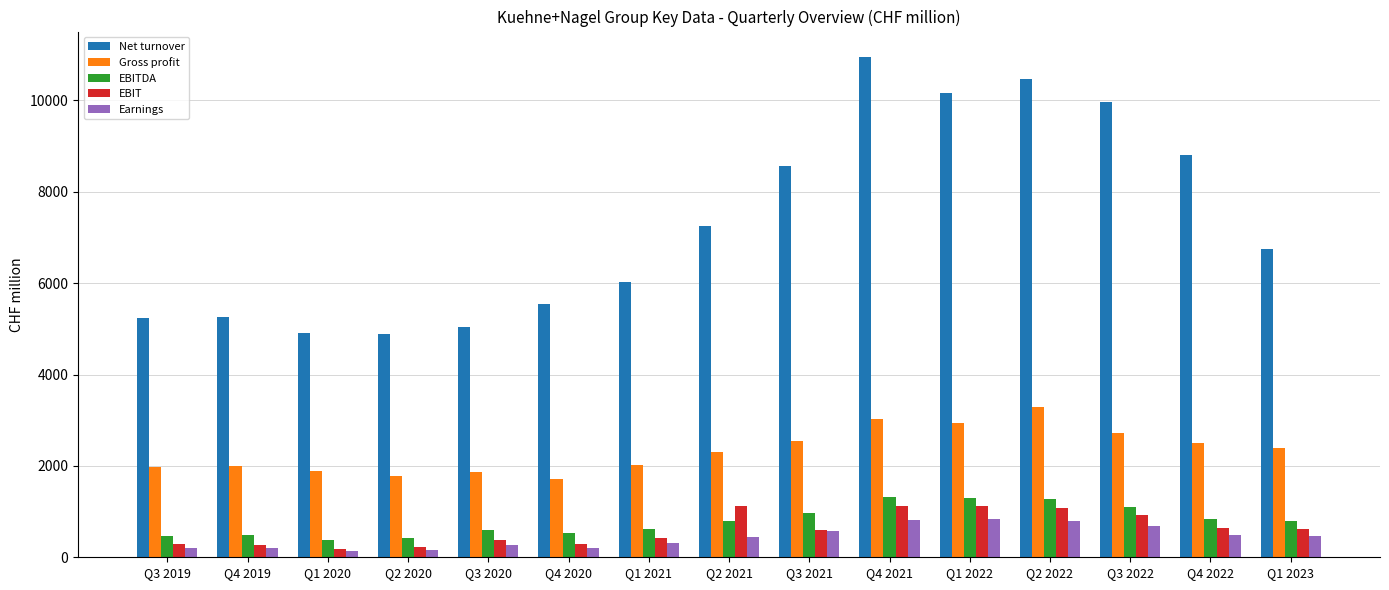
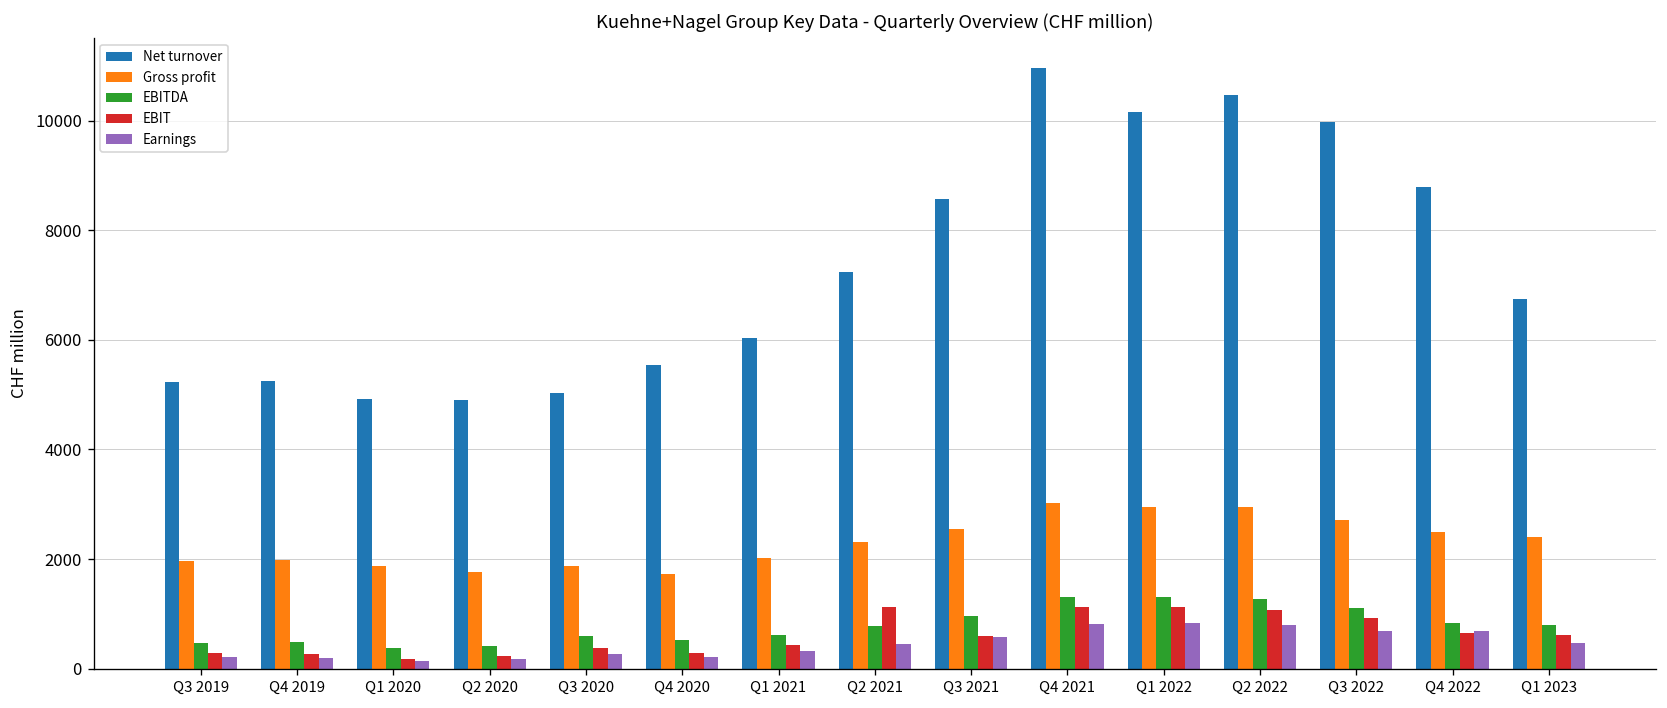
Gross profit, Q2 2022: 3300 -> 3000
Earnings, Q4 2022: 500 -> 700
